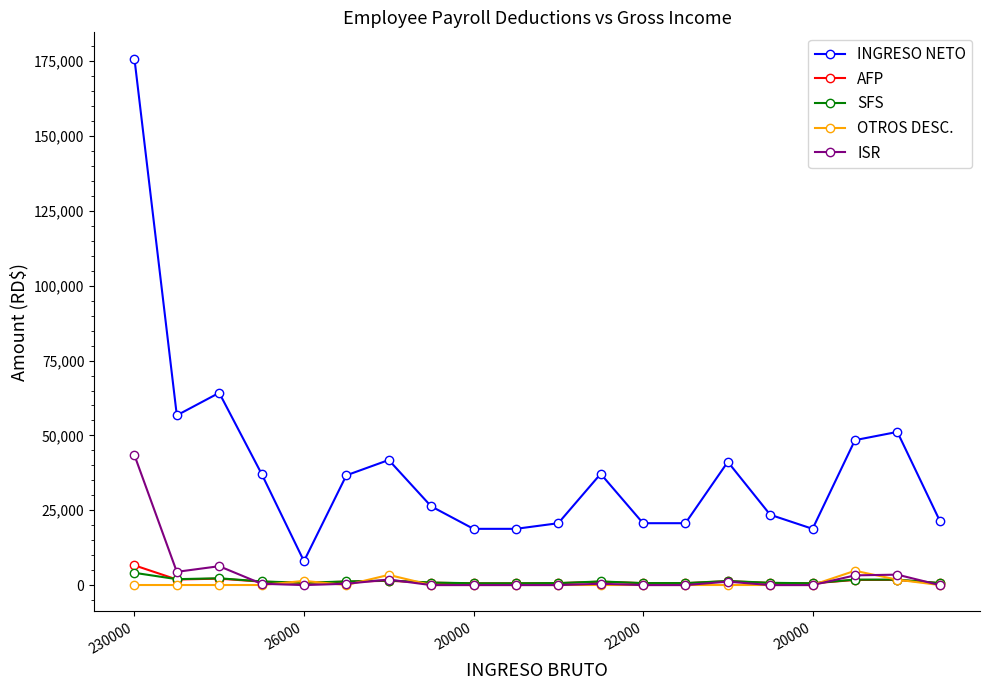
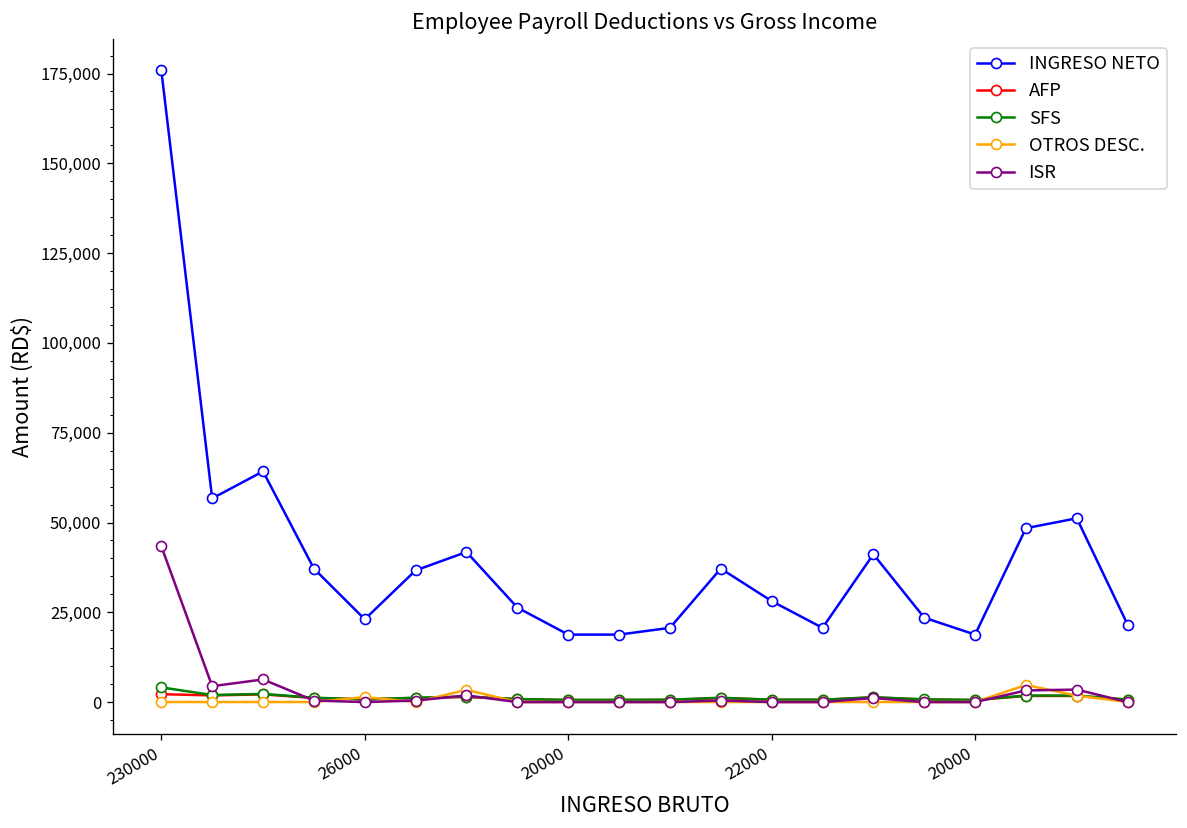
AFP, 230000: 7,000 -> 2,000
INGRESO NETO, 26000: 8,000 -> 23,000
INGRESO NETO, 22000: 21,000 -> 28,000
